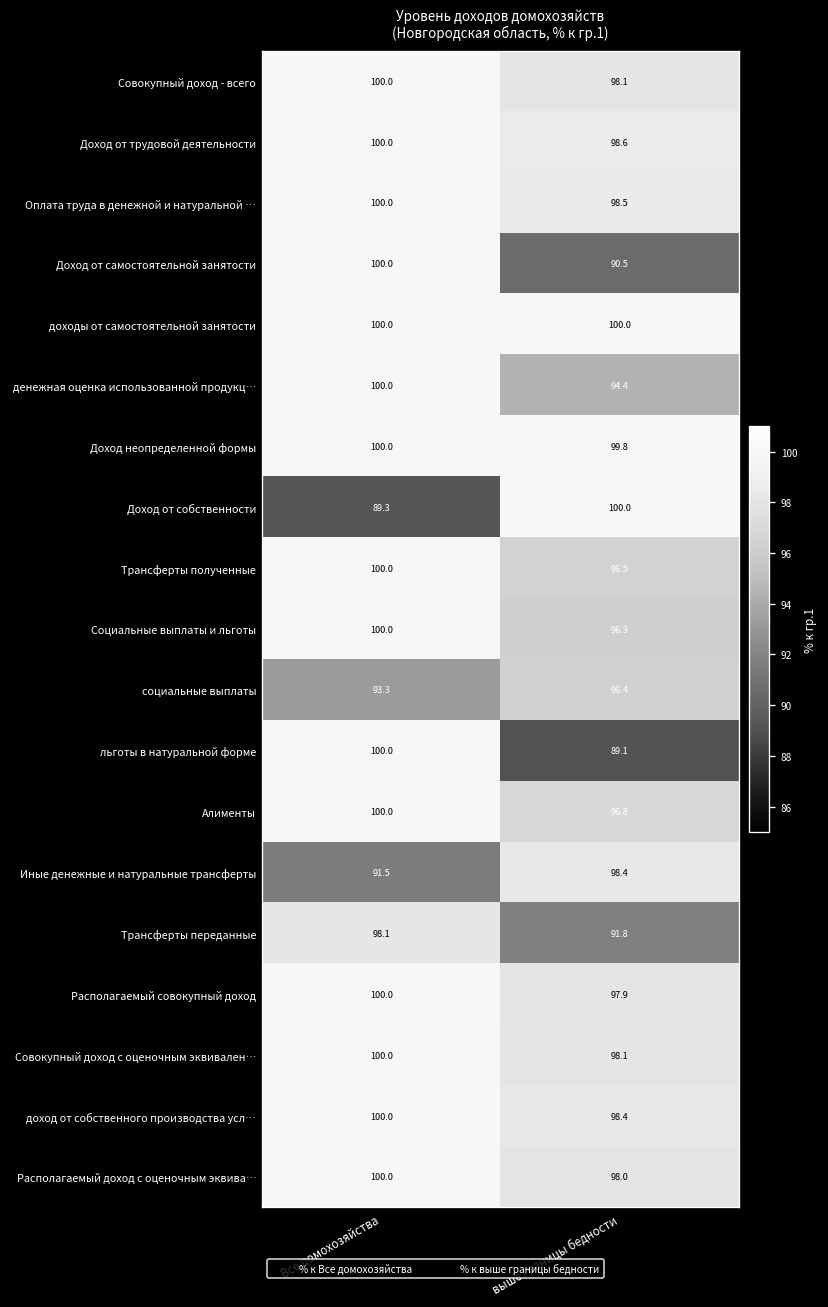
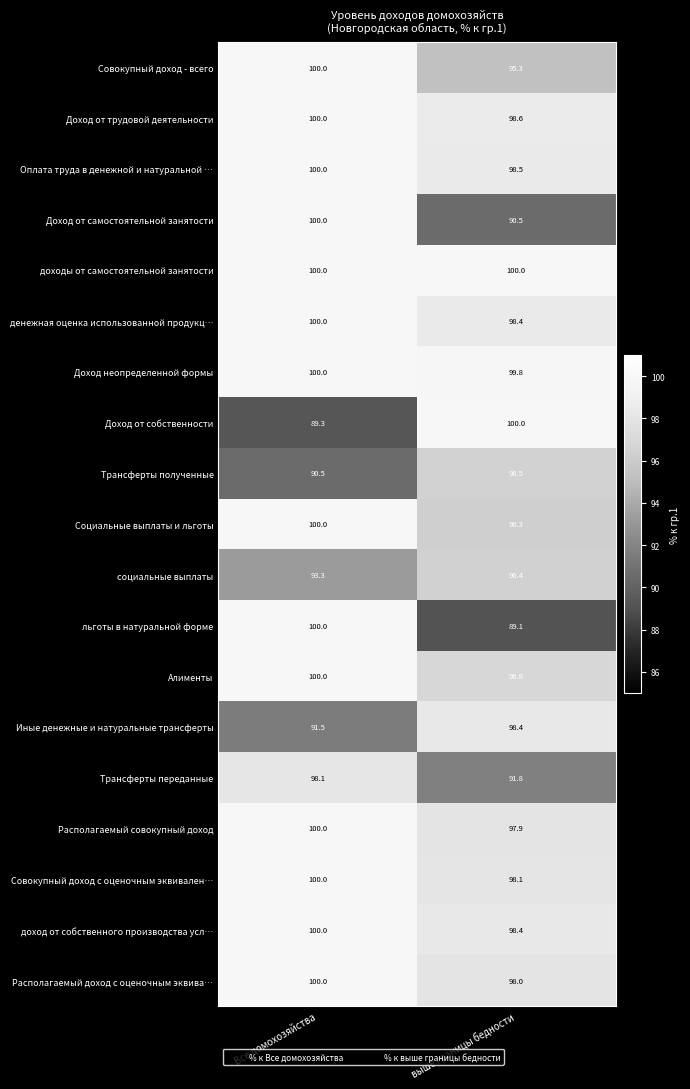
Совокупный доход - всего, выше границы бедности: 98.1 -> 95.3
денежная оценка использованной продукц…, выше границы бедности: 94.4 -> 98.4
Трансферты полученные, Все домохозяйства: 100.0 -> 90.5
